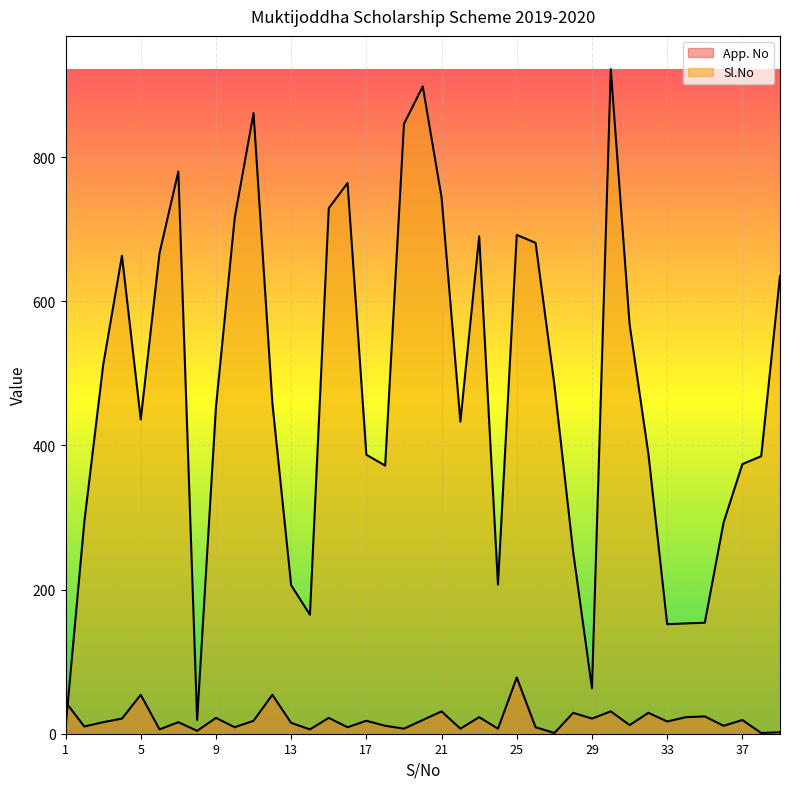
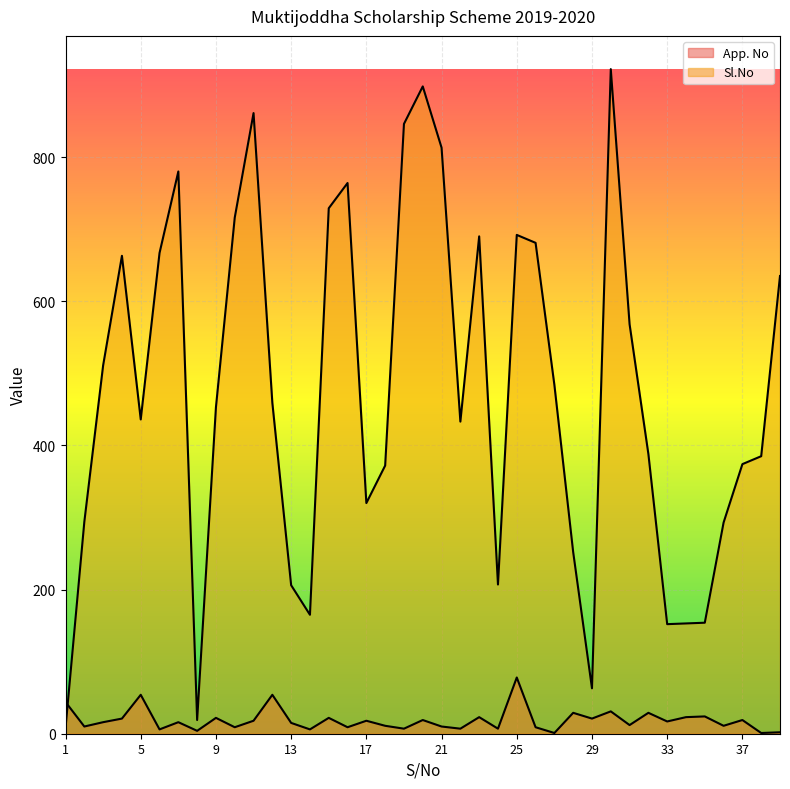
Sl.No, 17: 390 -> 320
App. No, 21: 30 -> 10
Sl.No, 21: 740 -> 810
